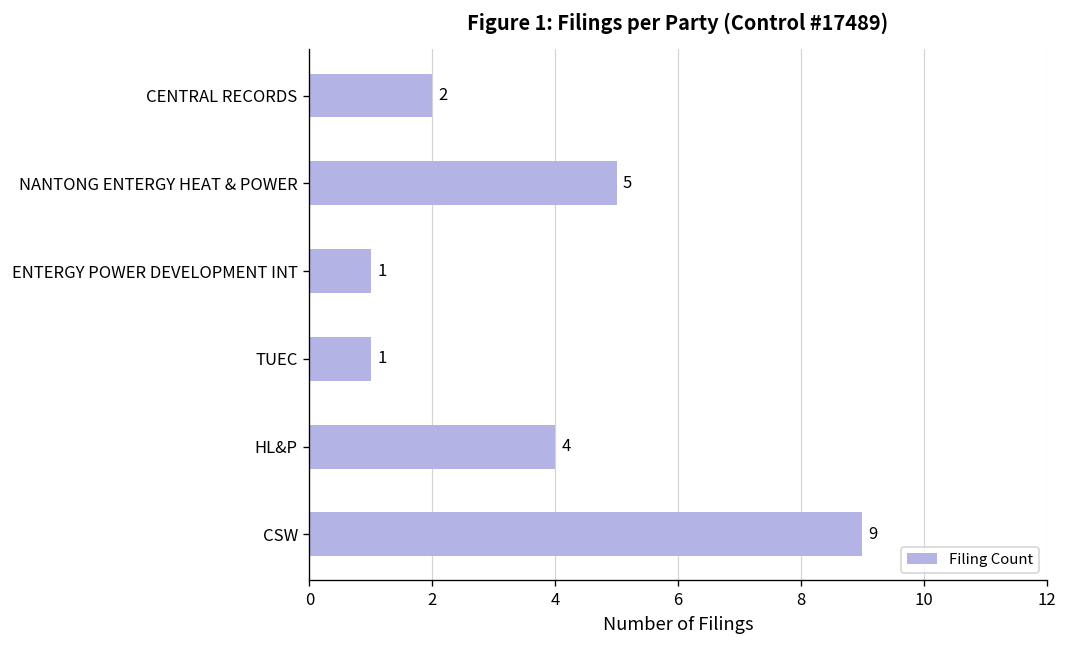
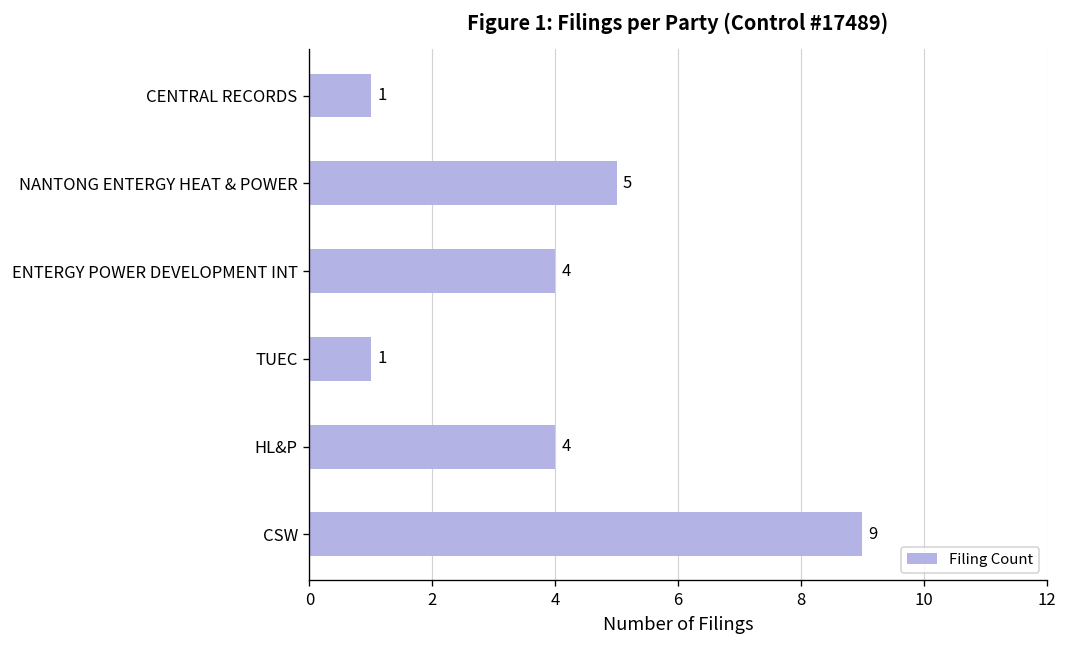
CENTRAL RECORDS: 2 -> 1
ENTERGY POWER DEVELOPMENT INT: 1 -> 4
